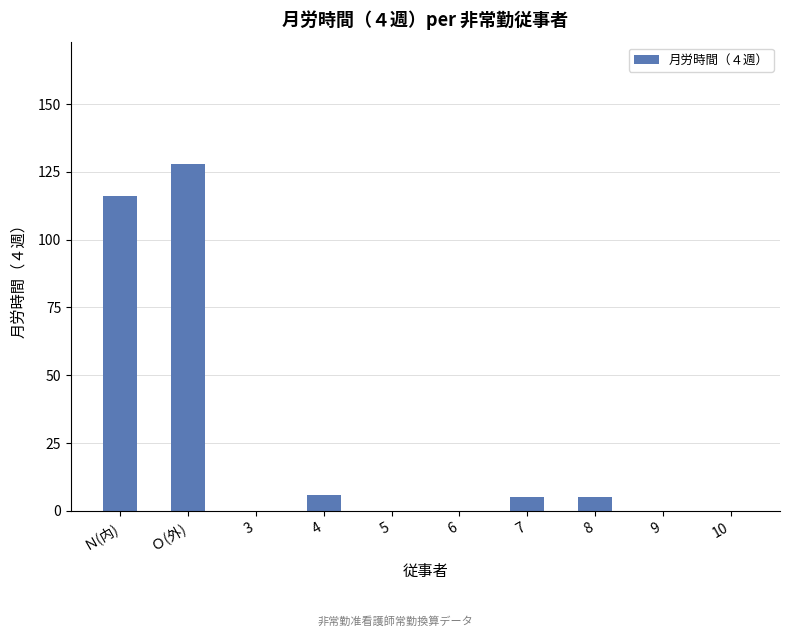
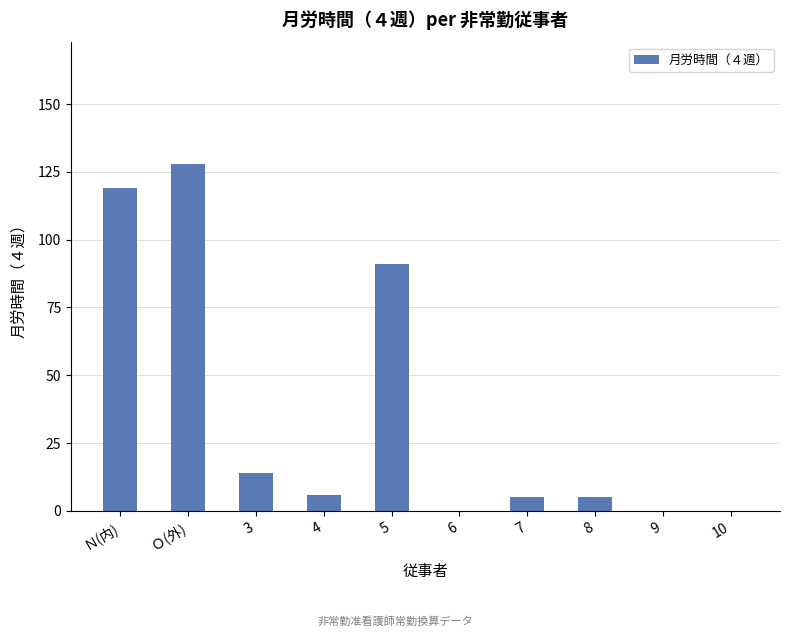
Ｎ(内): 116 -> 119
3: 0 -> 14
5: 0 -> 91
